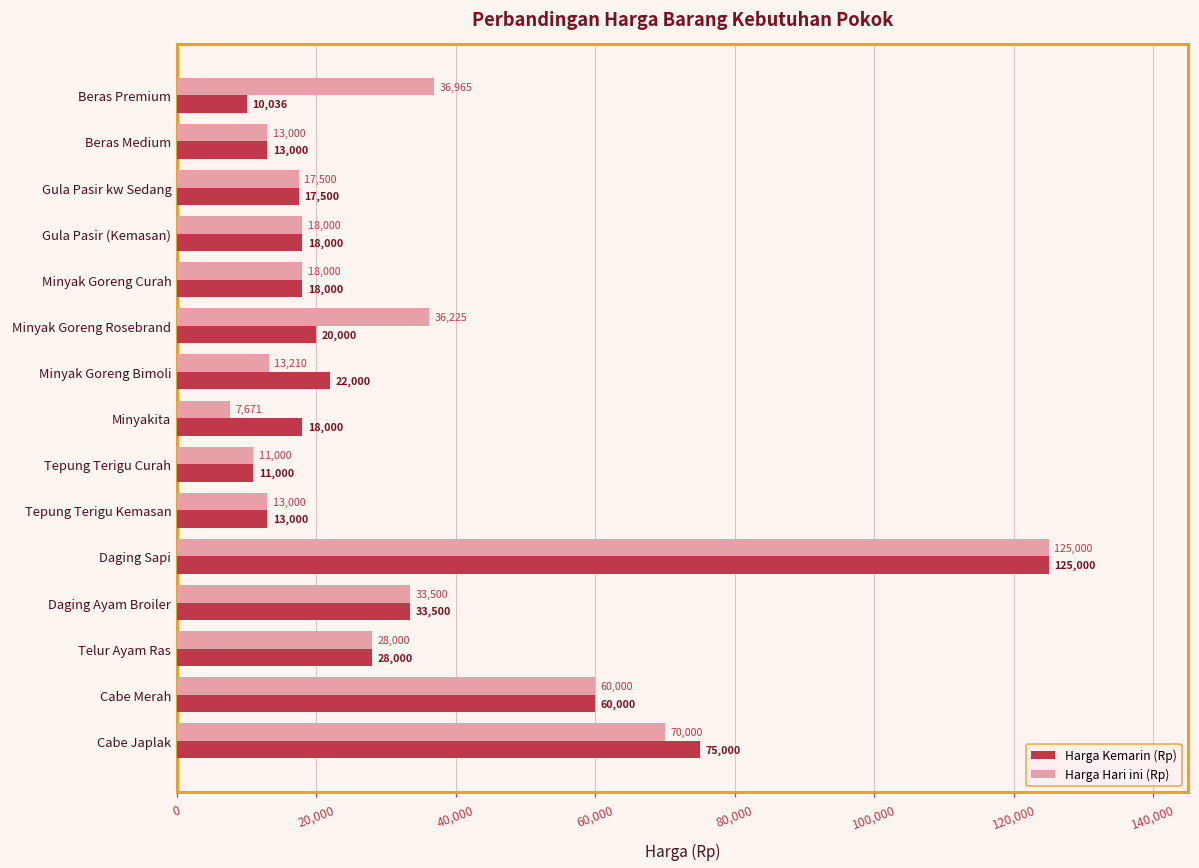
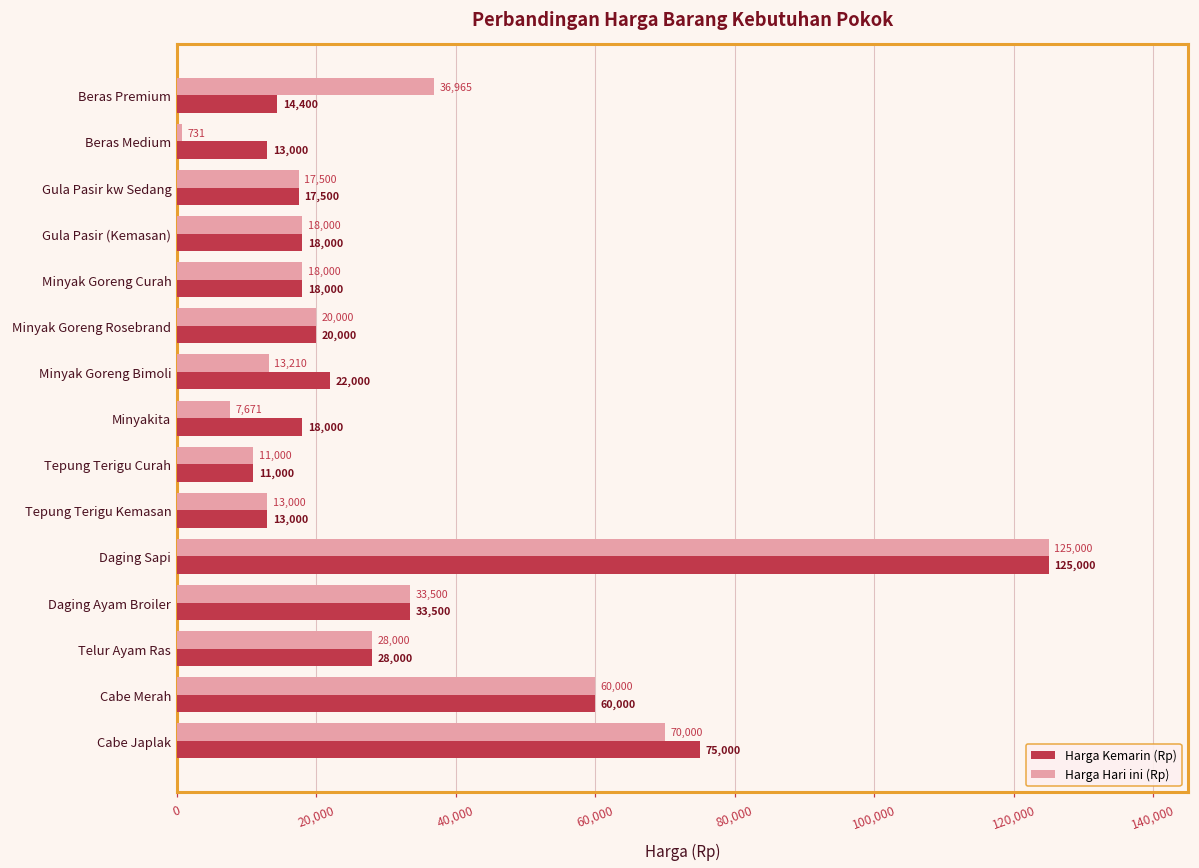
Harga Kemarin (Rp), Beras Premium: 10,036 -> 14,400
Harga Hari ini (Rp), Beras Medium: 13,000 -> 731
Harga Hari ini (Rp), Minyak Goreng Rosebrand: 36,225 -> 20,000
